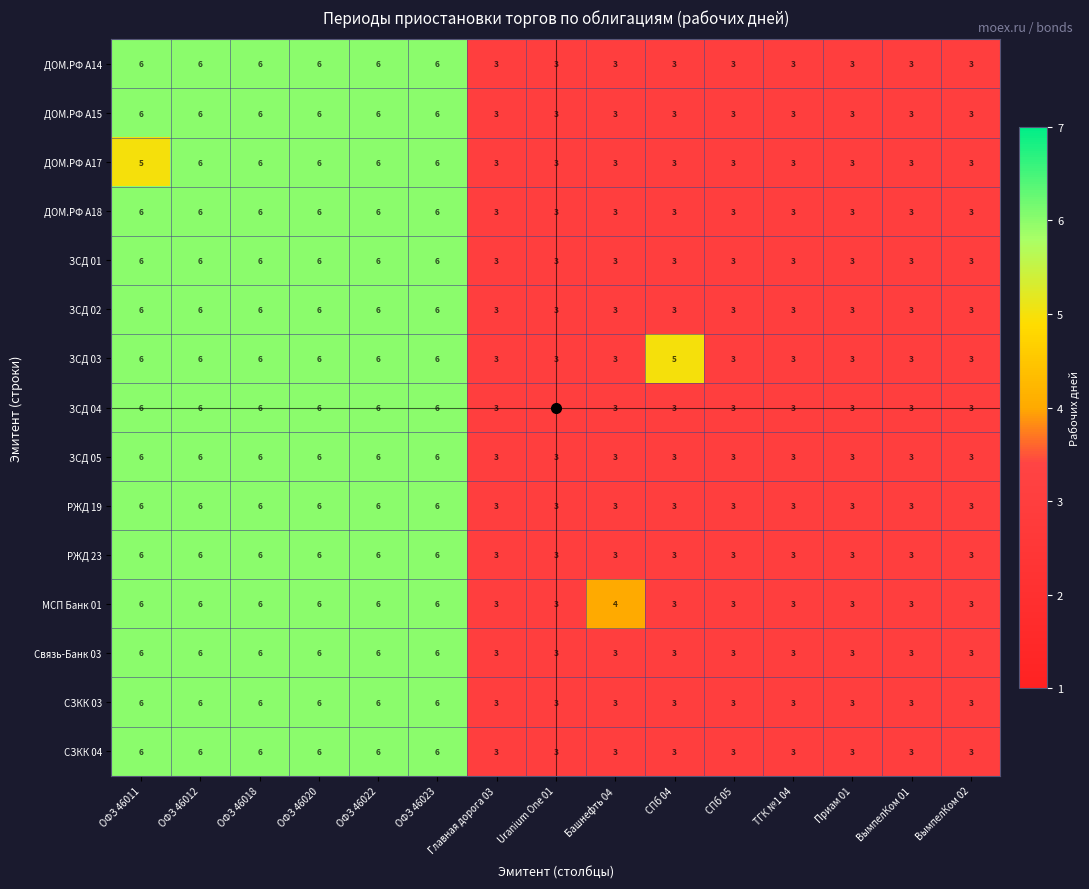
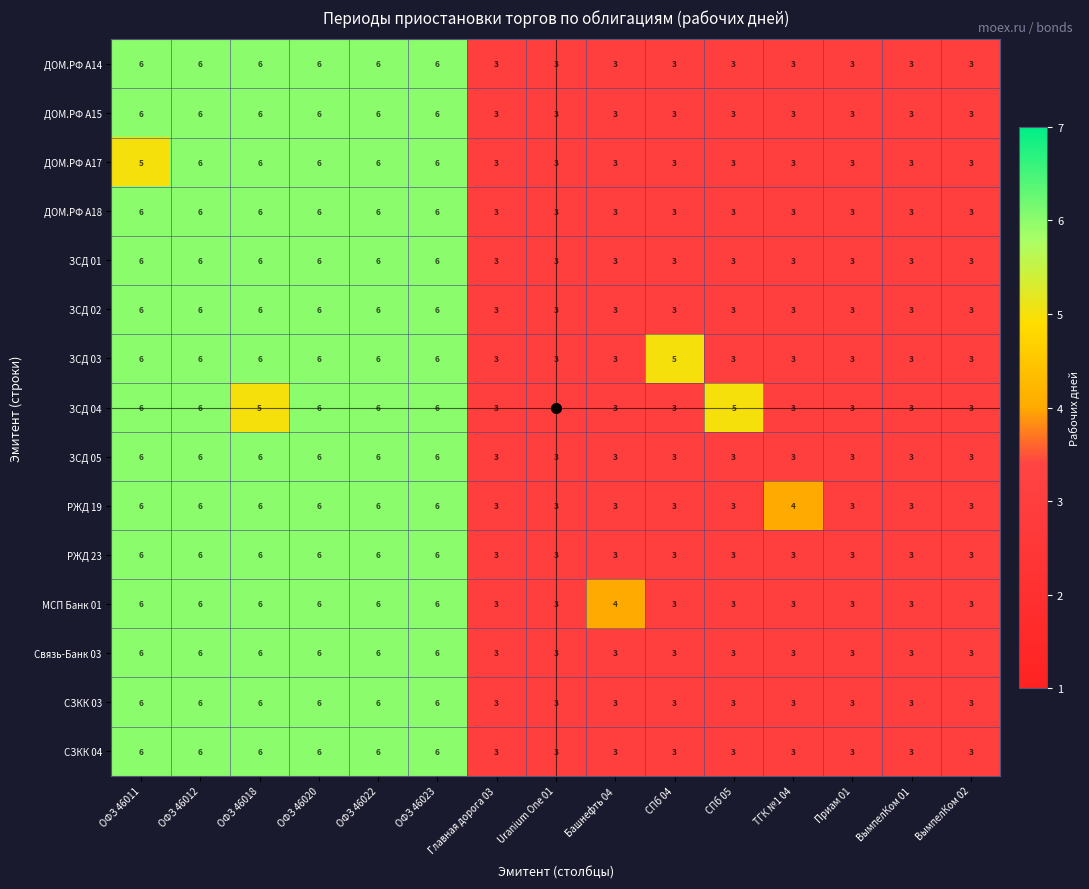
ЗСД 04, ОФЗ 46018: 6 -> 5
ЗСД 04, СПб 05: 3 -> 5
РЖД 19, ТГК №1 04: 3 -> 4
